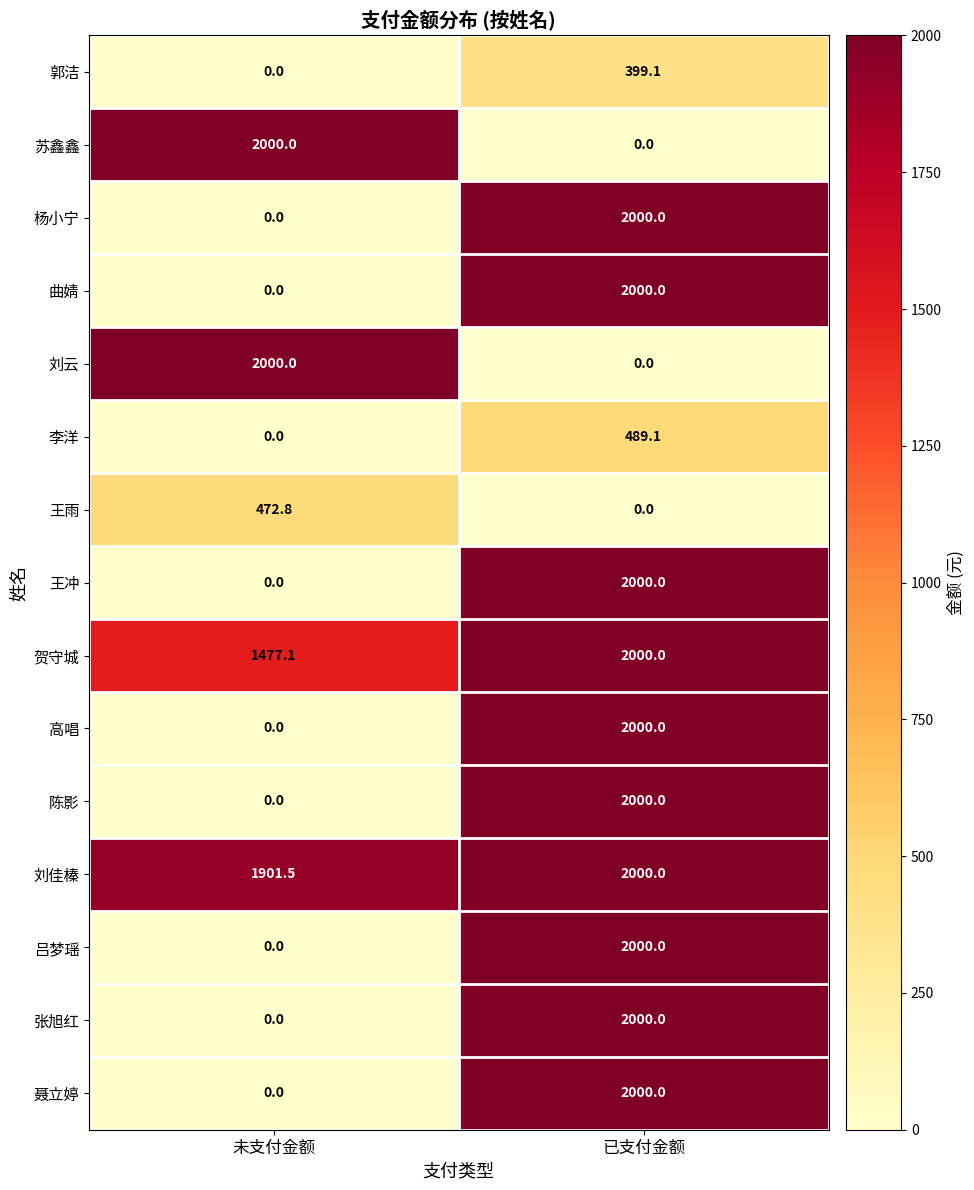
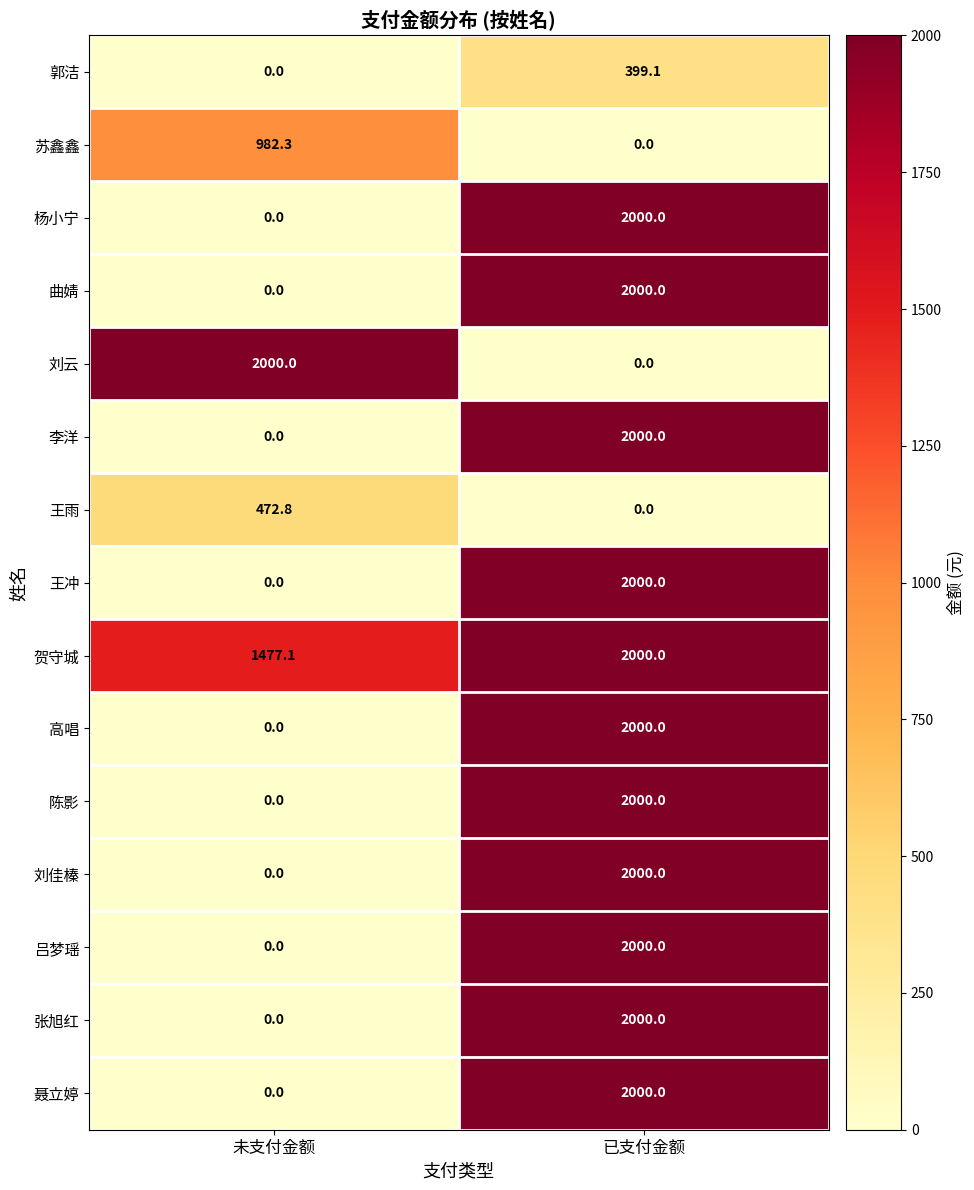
苏鑫鑫, 未支付金额: 2000.0 -> 982.3
李洋, 已支付金额: 489.1 -> 2000.0
刘佳榛, 未支付金额: 1901.5 -> 0.0
